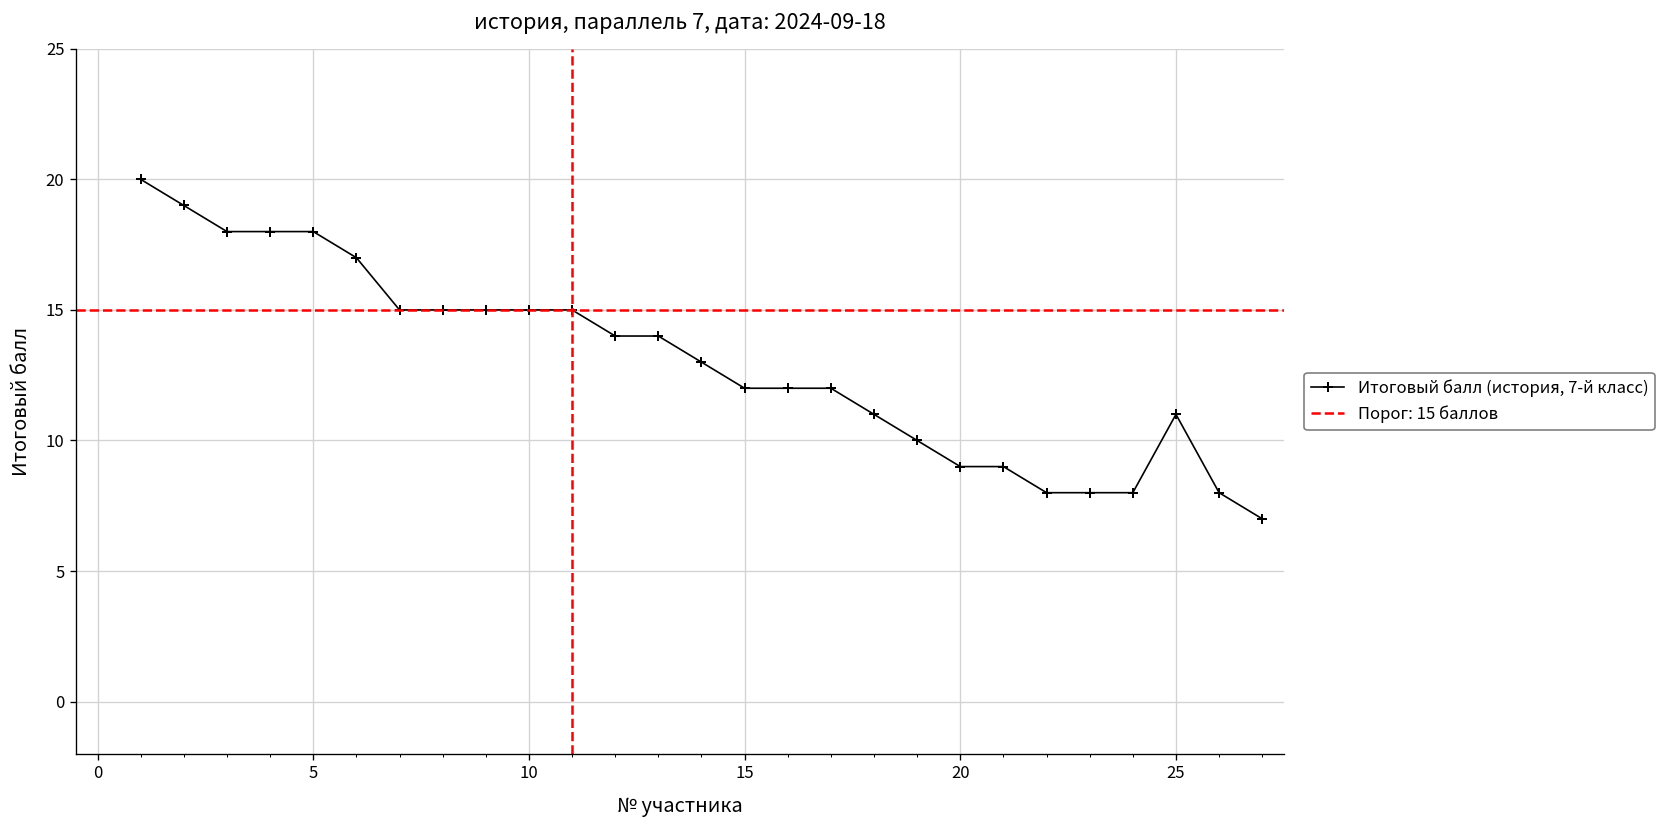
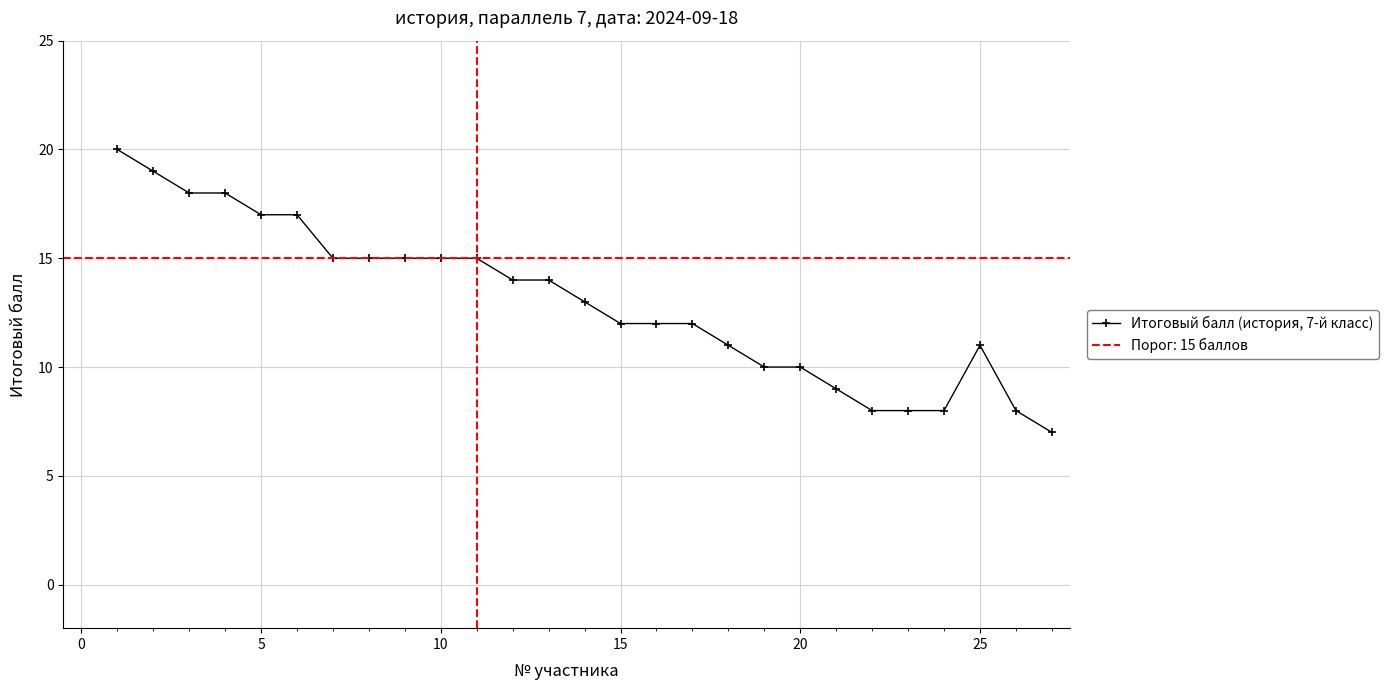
5: 18 -> 17
20: 9 -> 10
